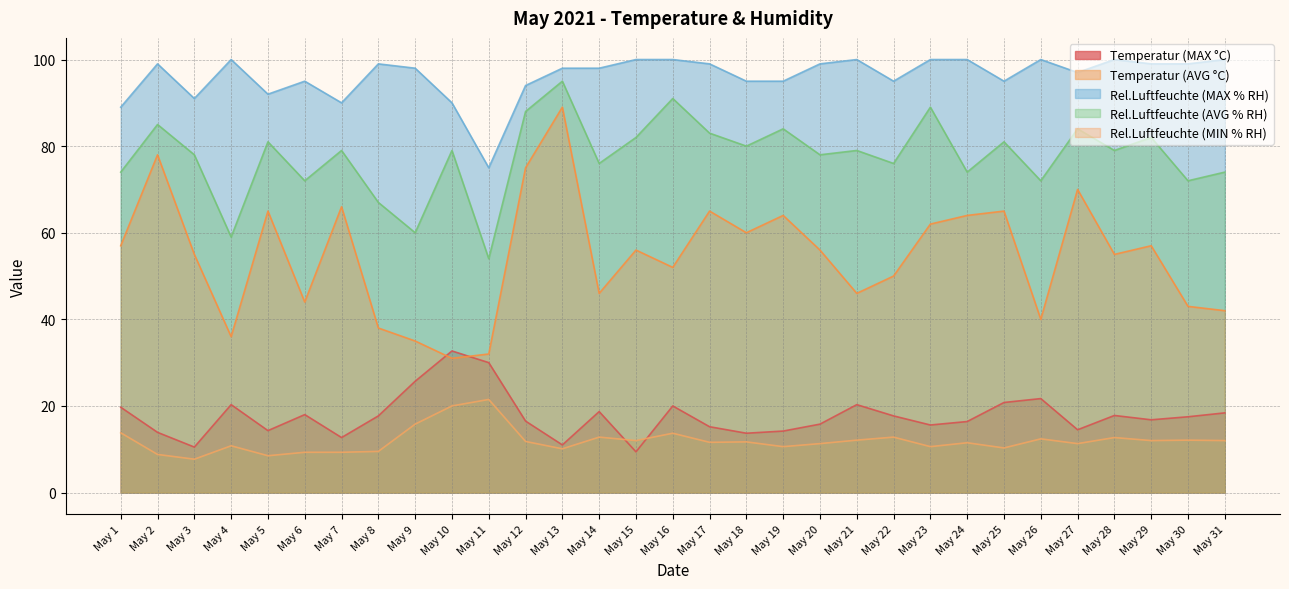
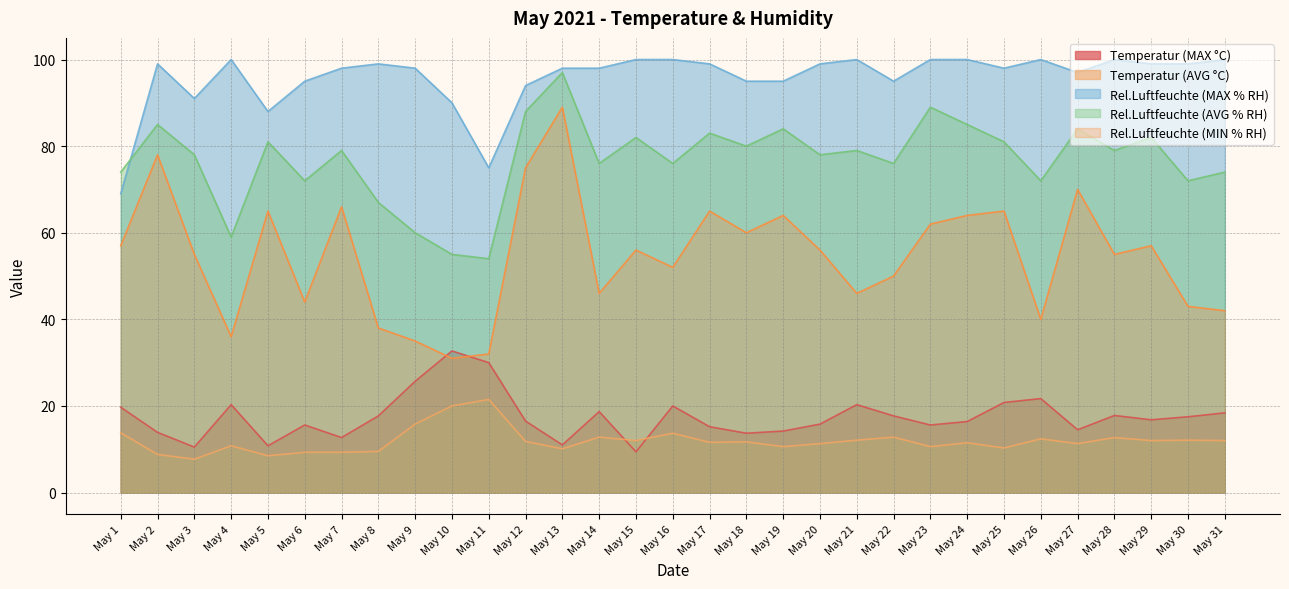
Rel.Luftfeuchte (MAX % RH), May 1: 89 -> 69
Temperatur (MAX °C), May 5: 14 -> 11
Rel.Luftfeuchte (MAX % RH), May 5: 92 -> 88
Temperatur (MAX °C), May 6: 18 -> 16
Rel.Luftfeuchte (MAX % RH), May 7: 90 -> 98
Rel.Luftfeuchte (AVG % RH), May 10: 79 -> 55
Rel.Luftfeuchte (AVG % RH), May 13: 95 -> 97
Rel.Luftfeuchte (AVG % RH), May 16: 91 -> 76
Rel.Luftfeuchte (AVG % RH), May 24: 74 -> 85
Rel.Luftfeuchte (MAX % RH), May 25: 95 -> 98
